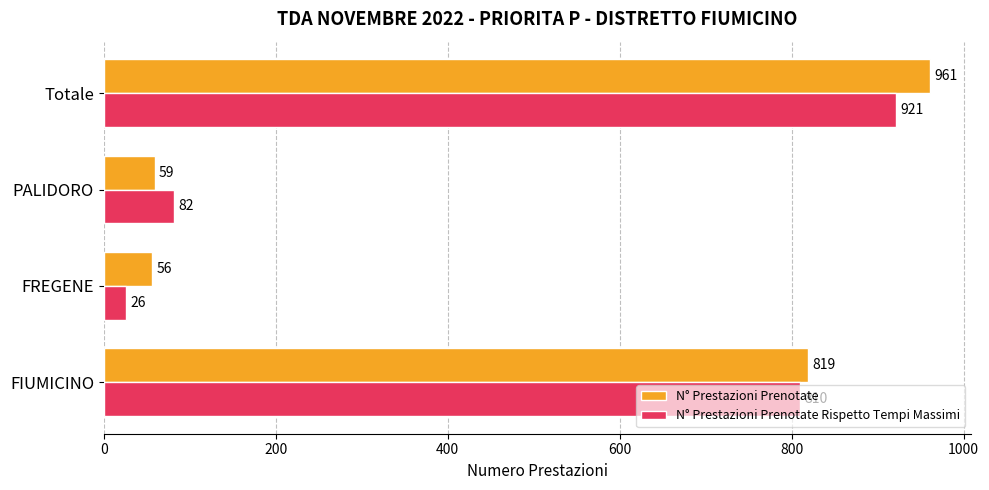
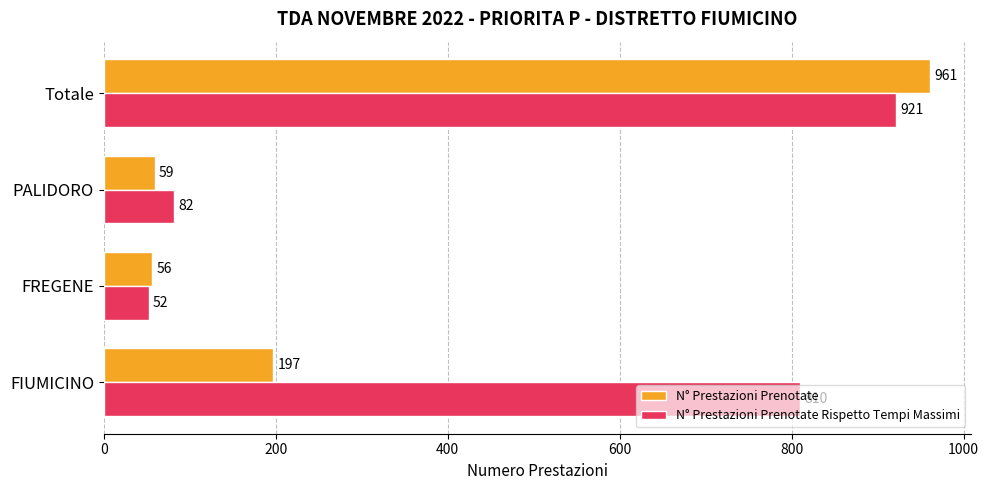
N° Prestazioni Prenotate Rispetto Tempi Massimi, FREGENE: 26 -> 52
N° Prestazioni Prenotate, FIUMICINO: 819 -> 197
